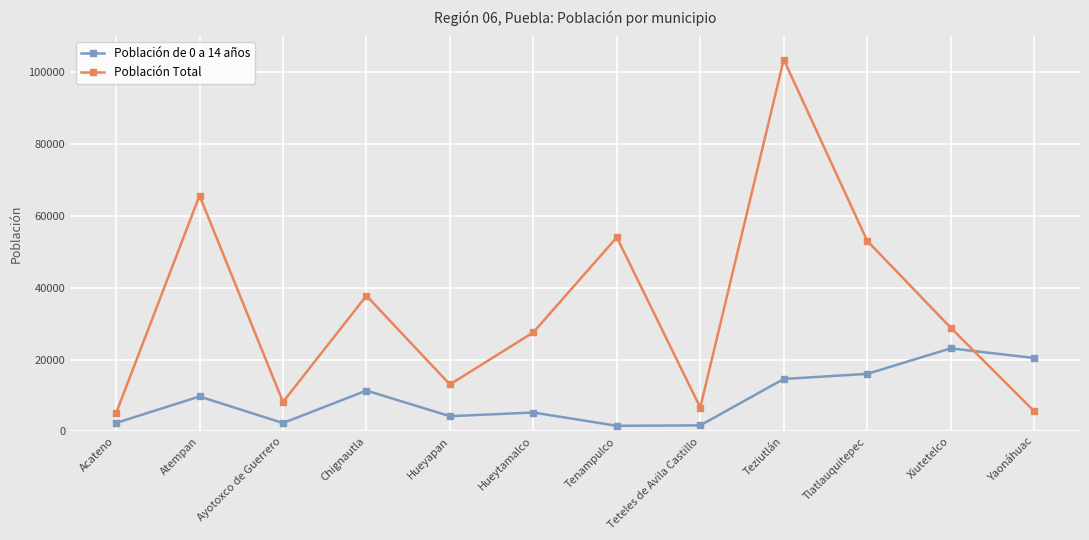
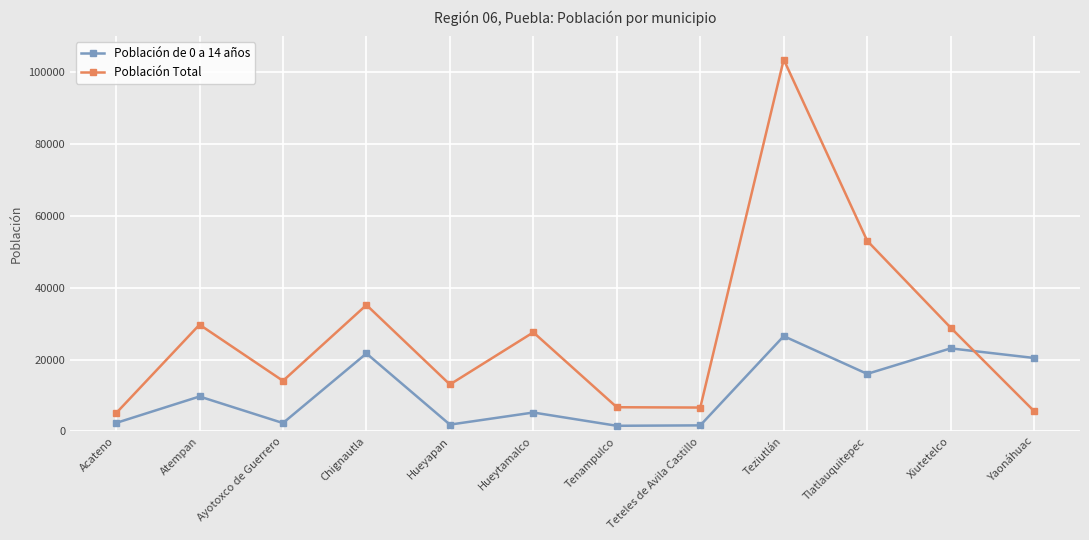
Población Total, Atempan: 66000 -> 30000
Población Total, Ayotoxco de Guerrero: 8000 -> 14000
Población de 0 a 14 años, Chignautla: 11000 -> 22000
Población Total, Chignautla: 38000 -> 35000
Población de 0 a 14 años, Hueyapan: 4000 -> 2000
Población Total, Tenampulco: 54000 -> 7000
Población de 0 a 14 años, Teziutlán: 15000 -> 27000
